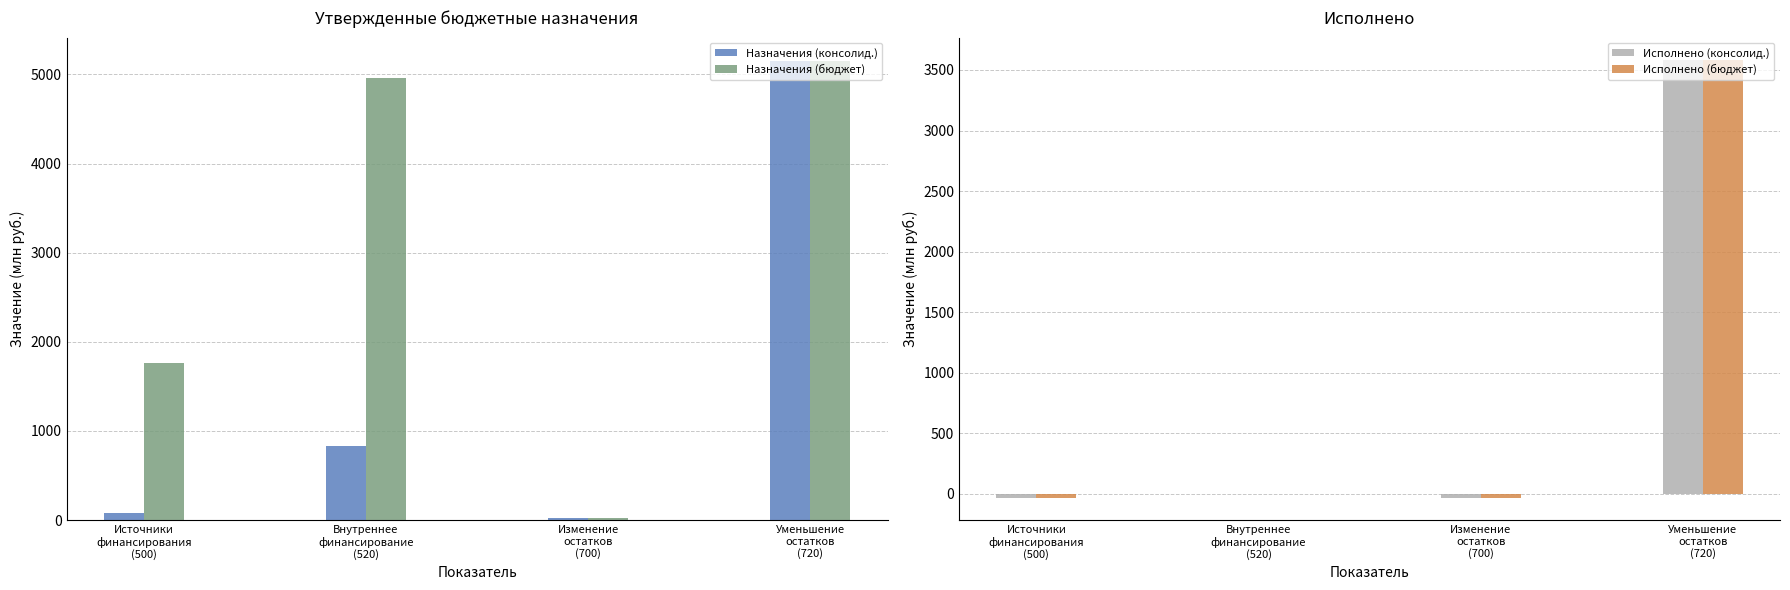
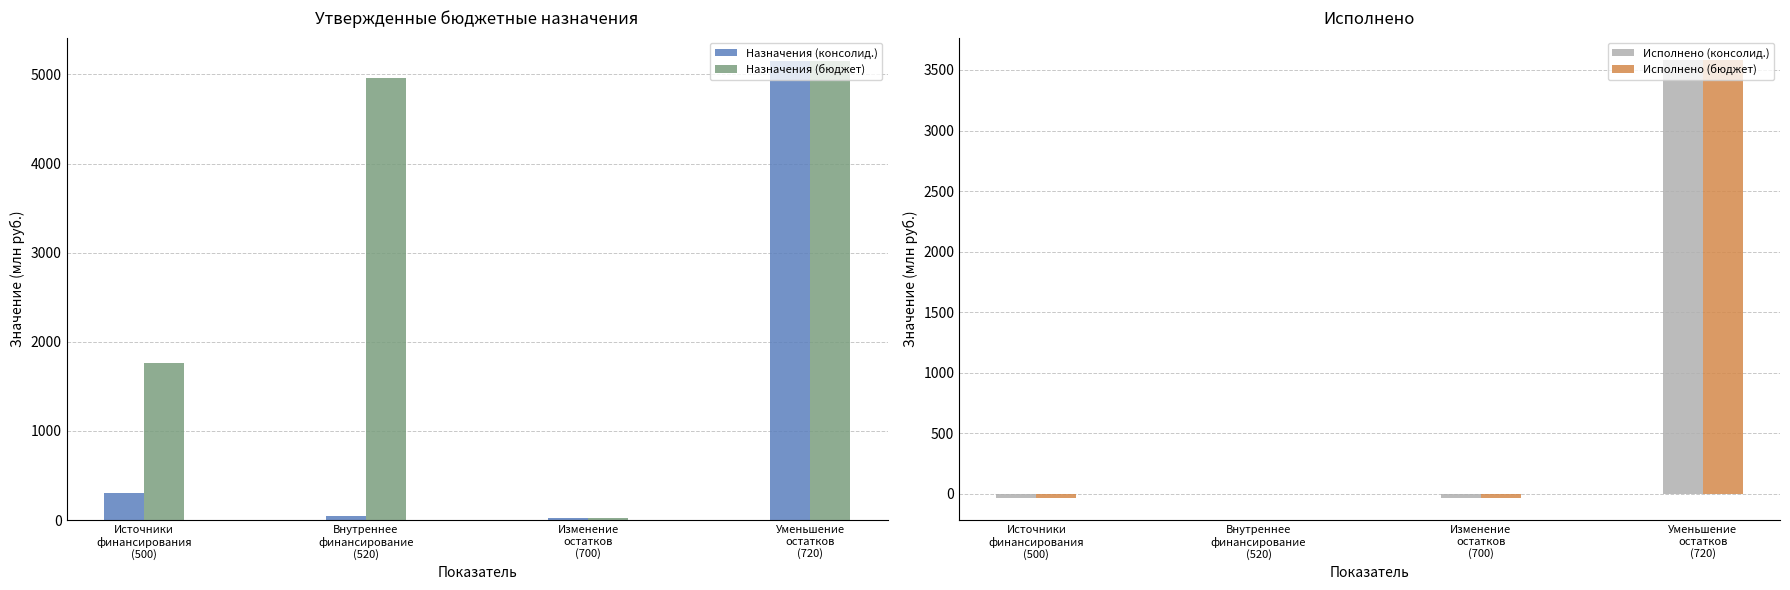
Утвержденные бюджетные назначения, Назначения (консолид.), Источники финансирования (500): 100 -> 300
Утвержденные бюджетные назначения, Назначения (консолид.), Внутреннее финансирование (520): 800 -> 0
